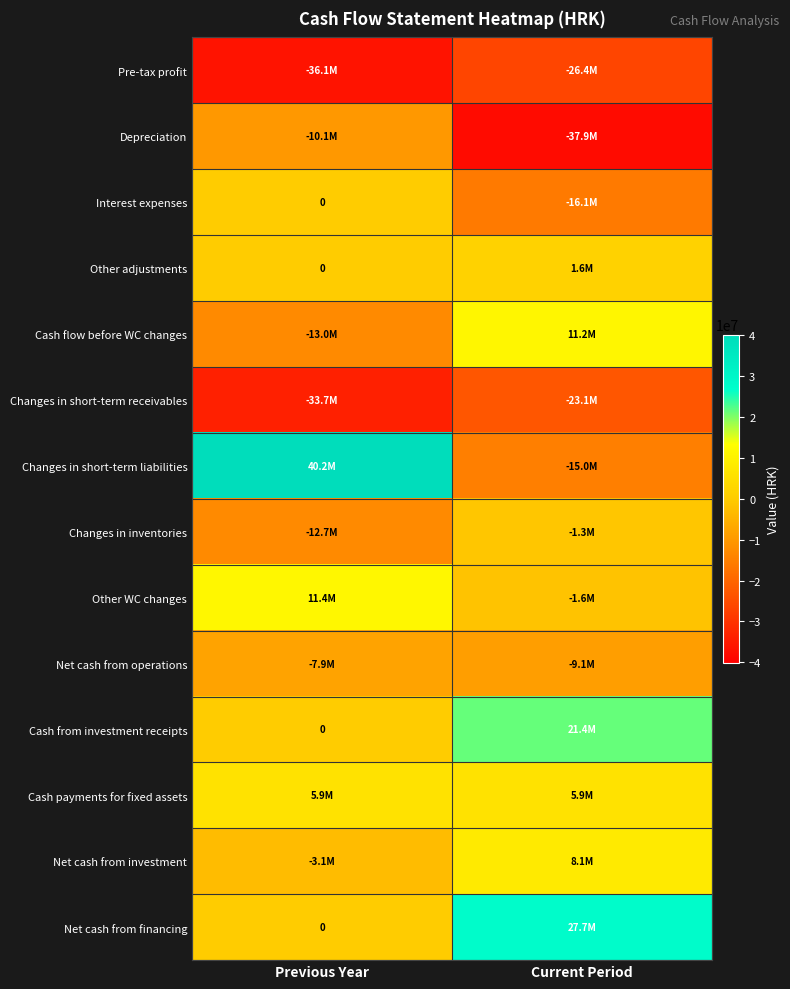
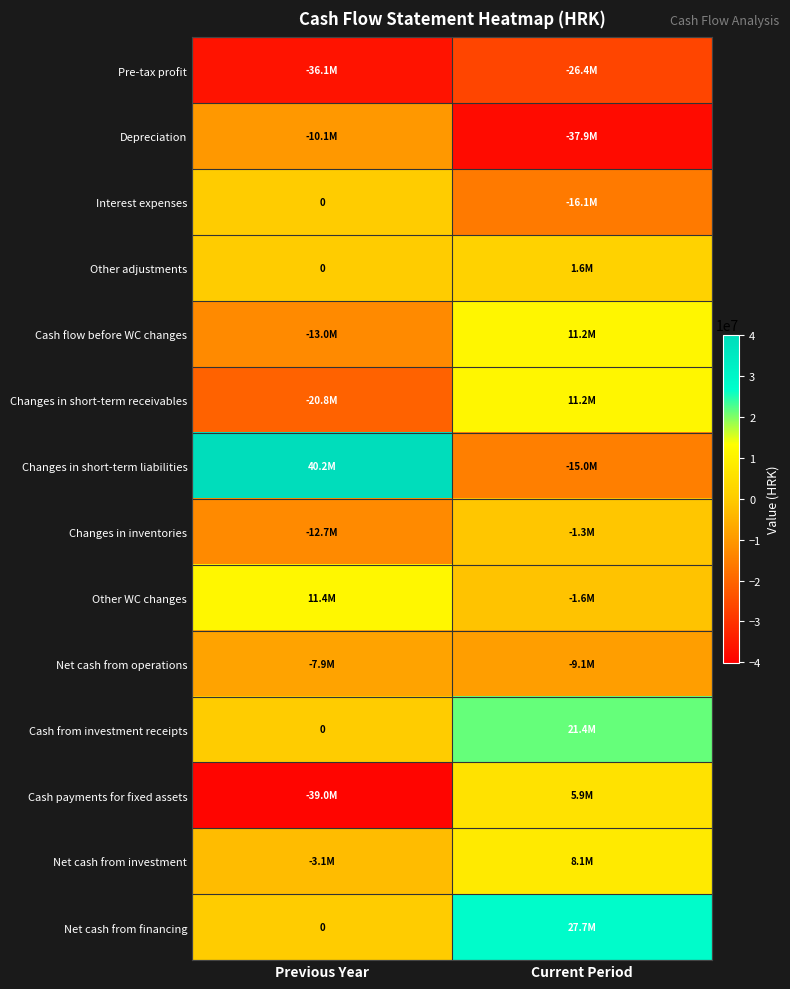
Changes in short-term receivables, Previous Year: -33.7M -> -20.8M
Changes in short-term receivables, Current Period: -23.1M -> 11.2M
Cash payments for fixed assets, Previous Year: 5.9M -> -39.0M
